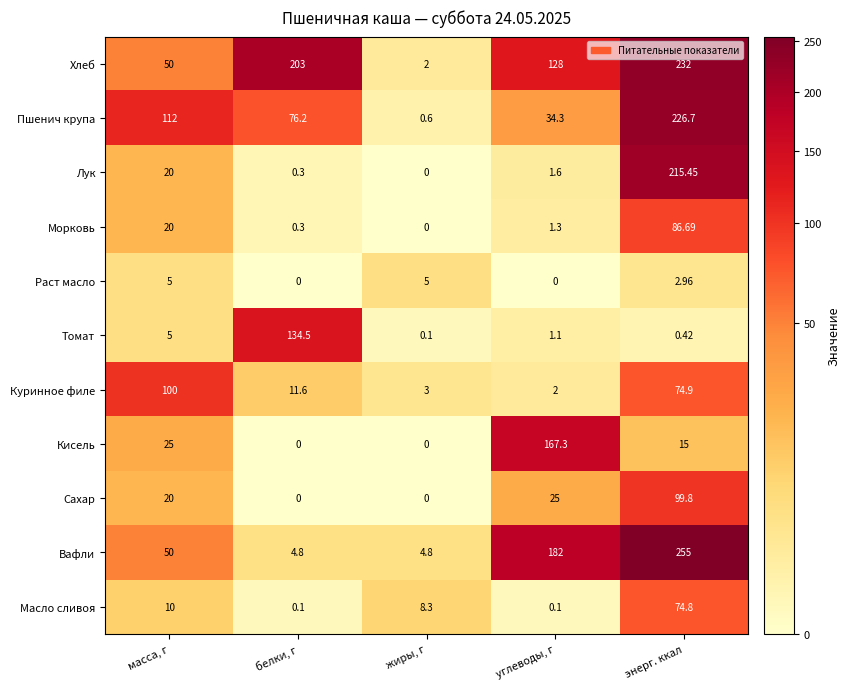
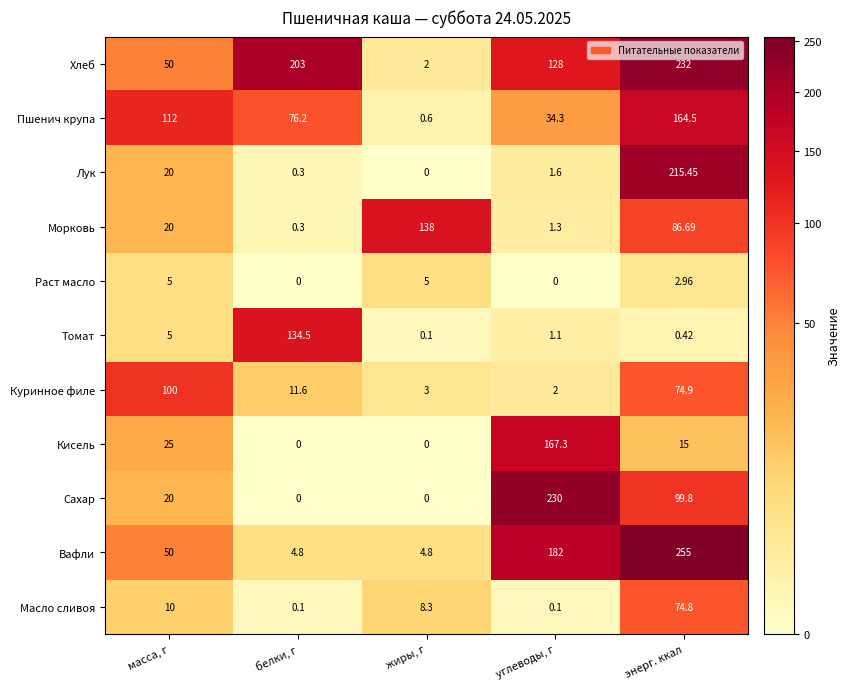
Пшенич крупа, энерг. ккал: 226.7 -> 164.5
Морковь, жиры, г: 0 -> 138
Сахар, углеводы, г: 25 -> 230
